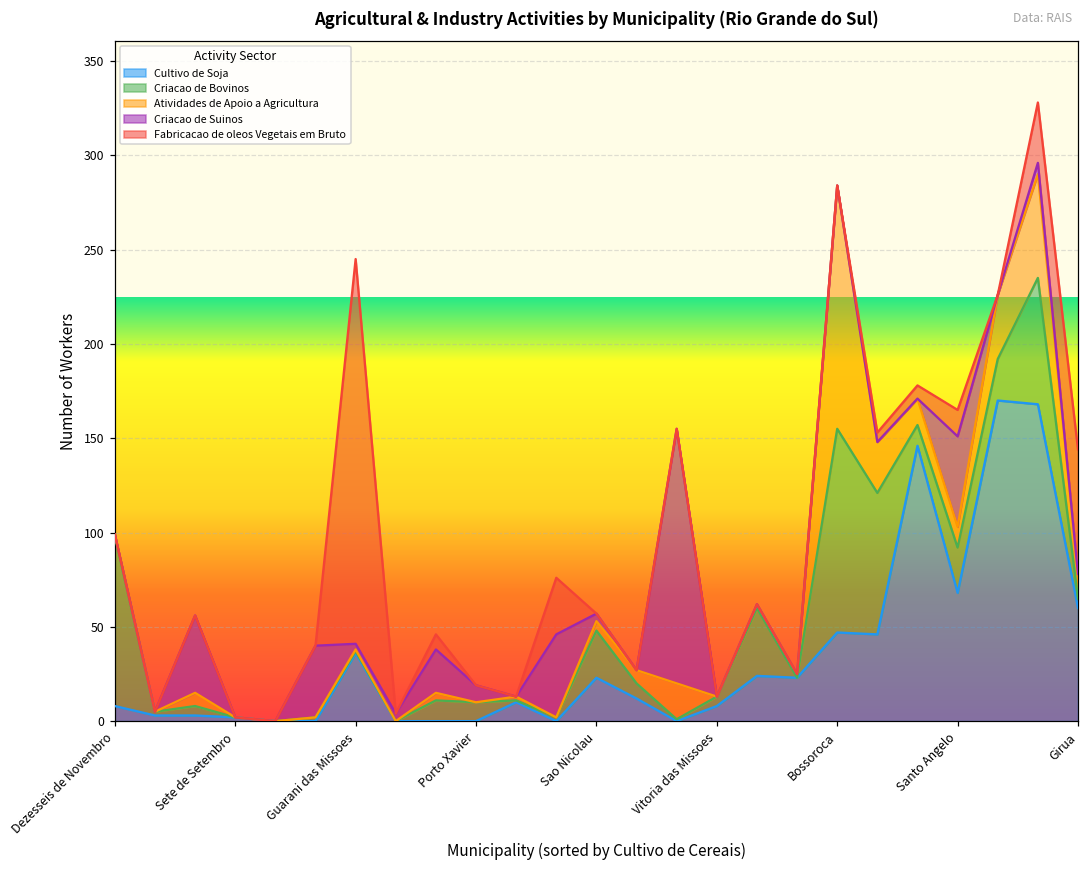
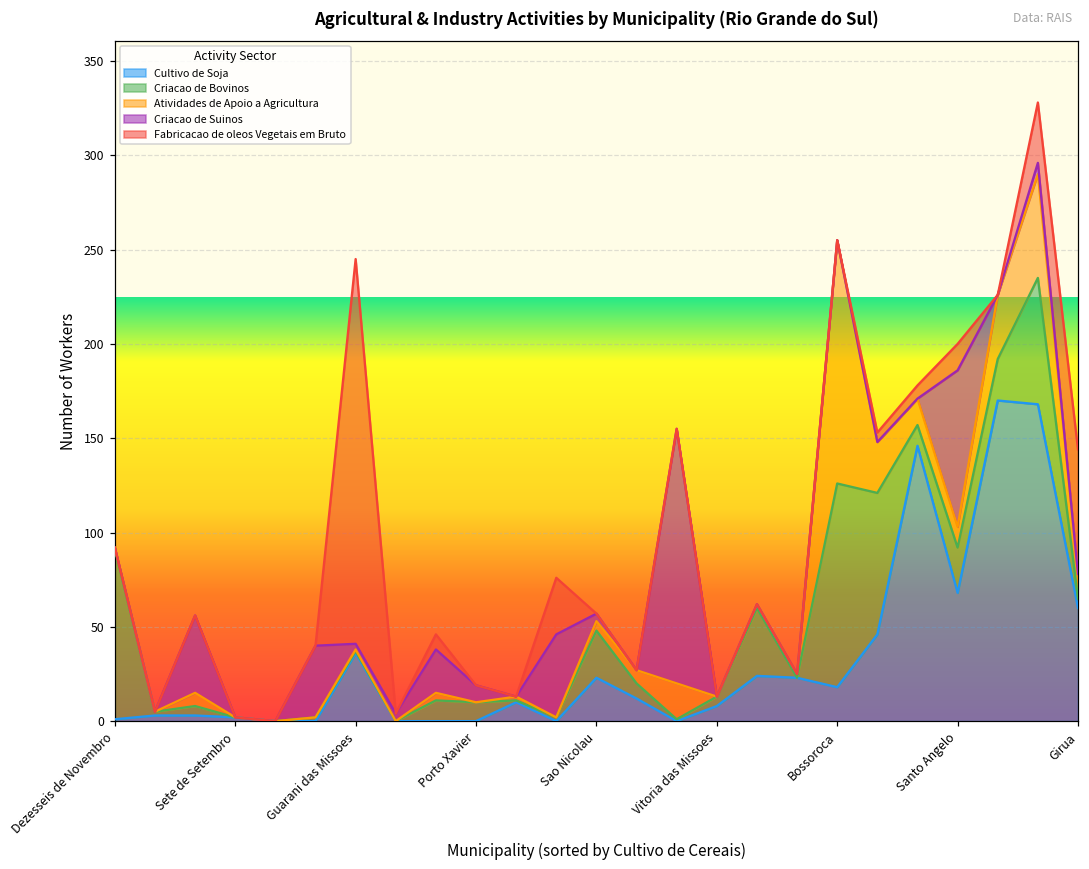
Cultivo de Soja, Dezesseis de Novembro: 8 -> 1
Cultivo de Soja, Bossoroca: 47 -> 18
Criacao de Suinos, Santo Angelo: 48 -> 83
